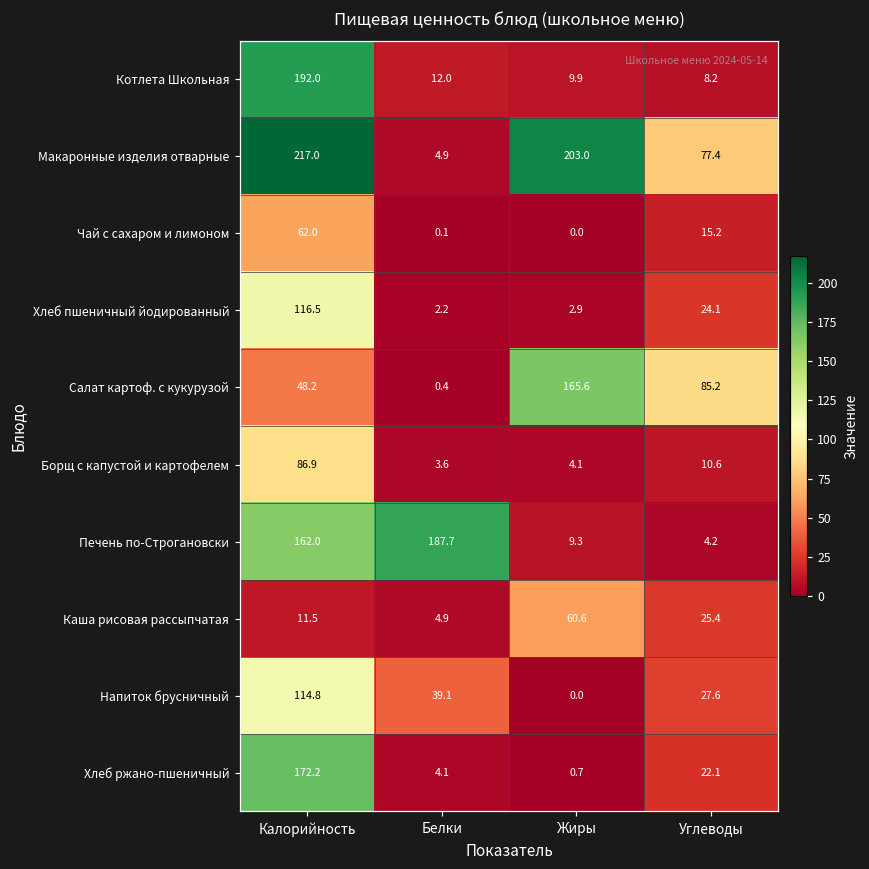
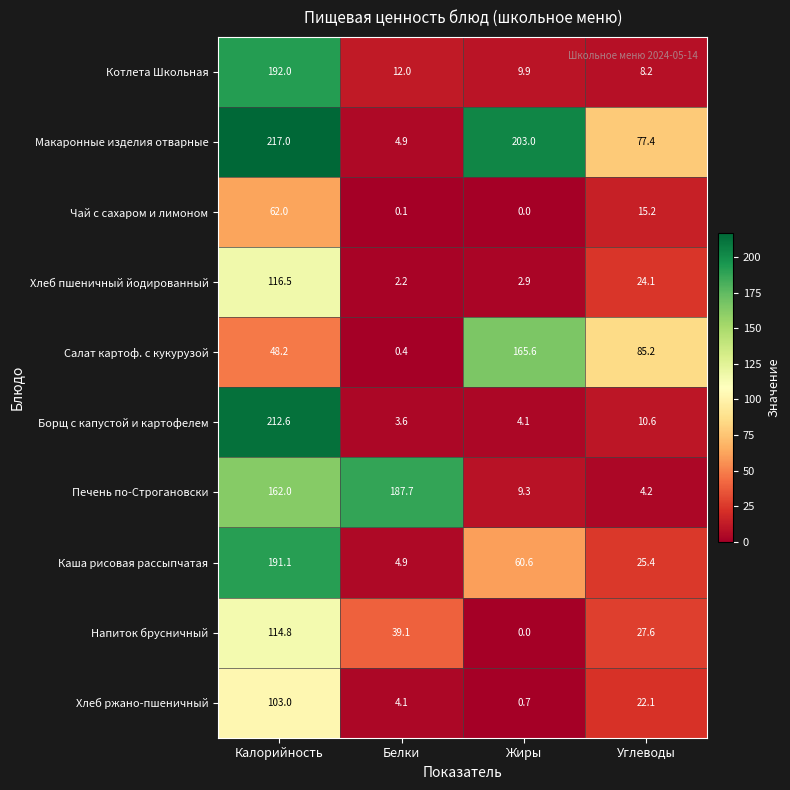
Борщ с капустой и картофелем, Калорийность: 86.9 -> 212.6
Каша рисовая рассыпчатая, Калорийность: 11.5 -> 191.1
Хлеб ржано-пшеничный, Калорийность: 172.2 -> 103.0
